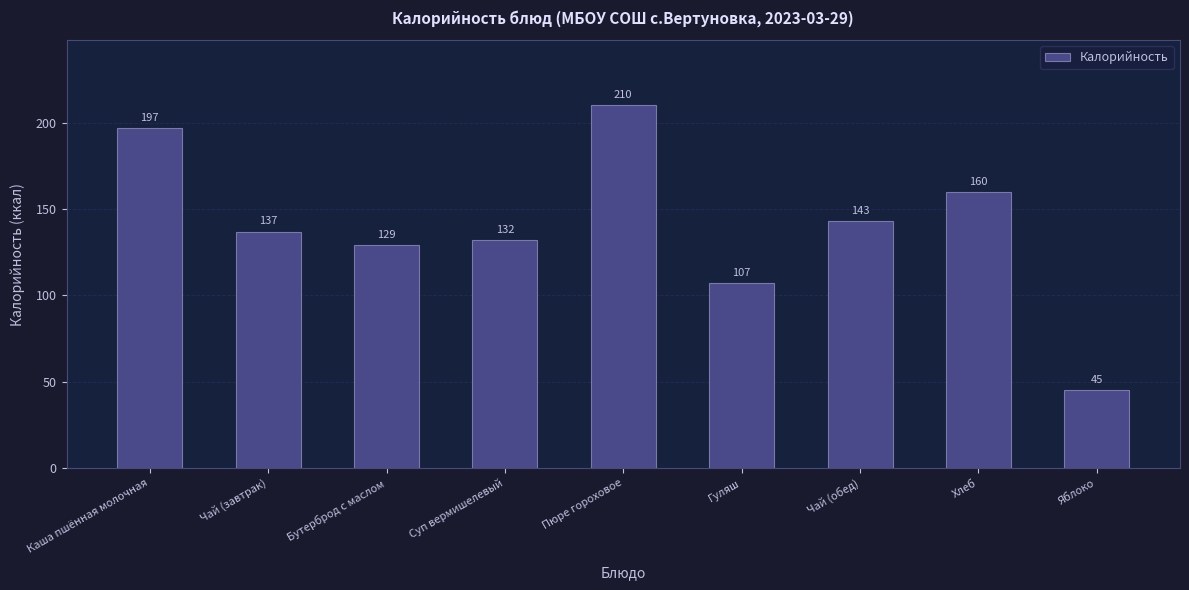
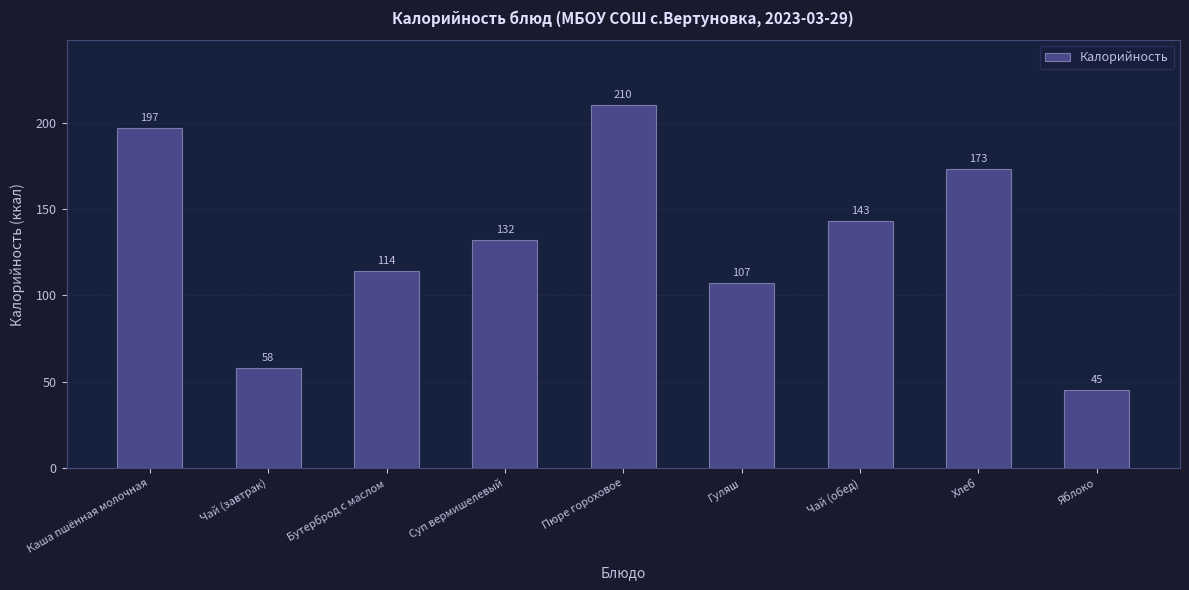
Чай (завтрак): 137 -> 58
Бутерброд с маслом: 129 -> 114
Хлеб: 160 -> 173
